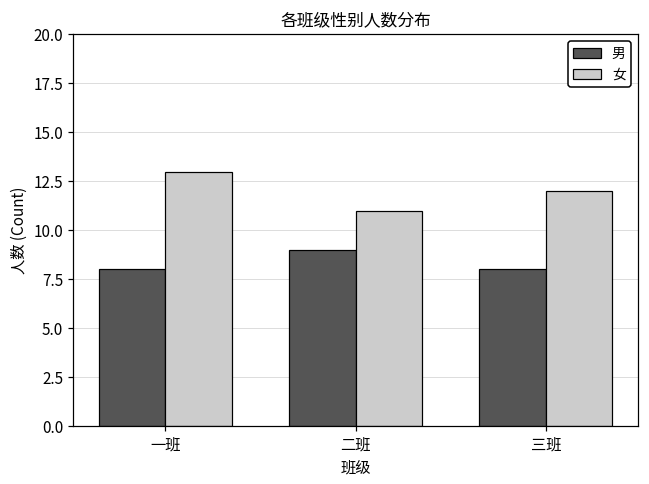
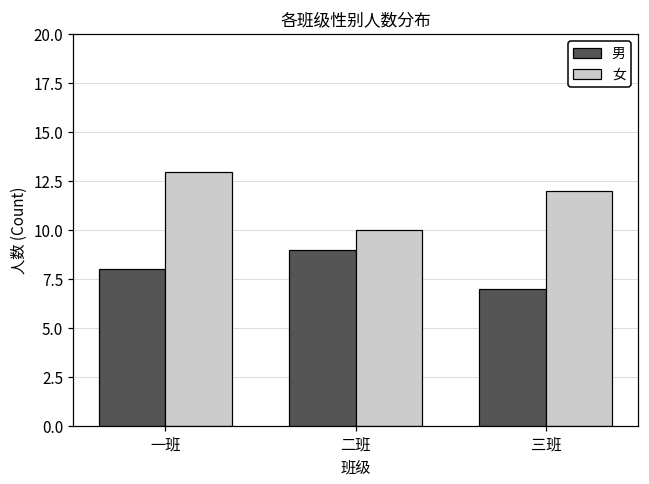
女, 二班: 11 -> 10
男, 三班: 8 -> 7
